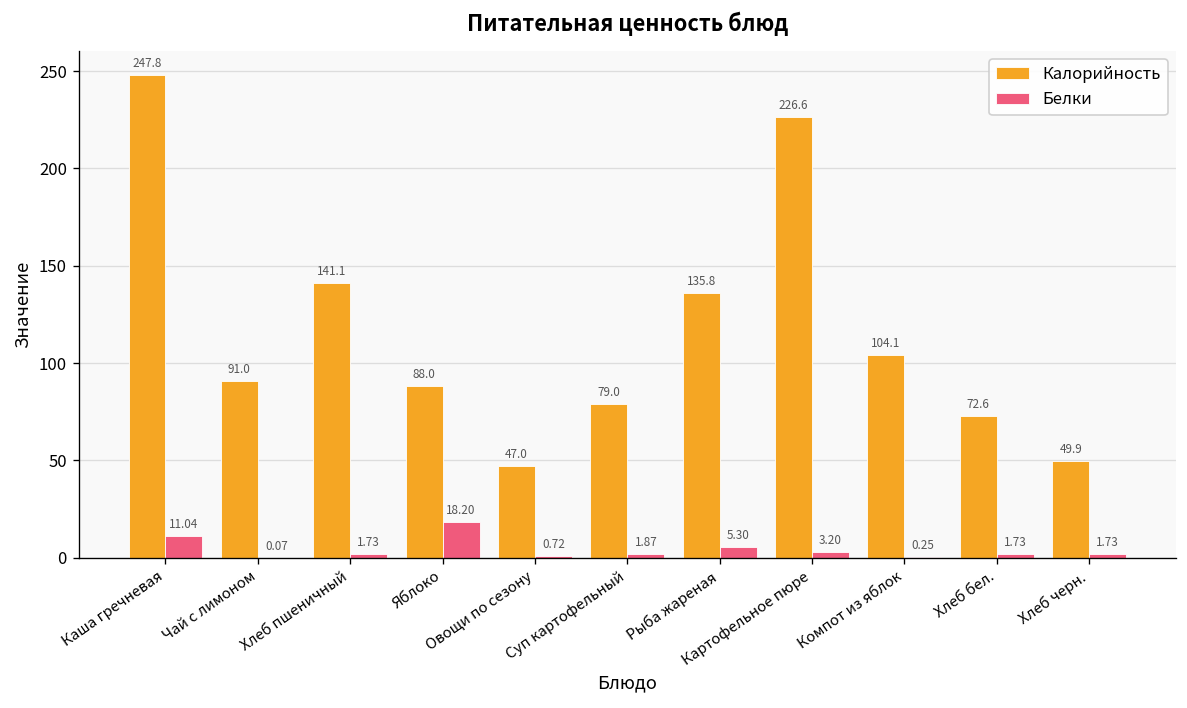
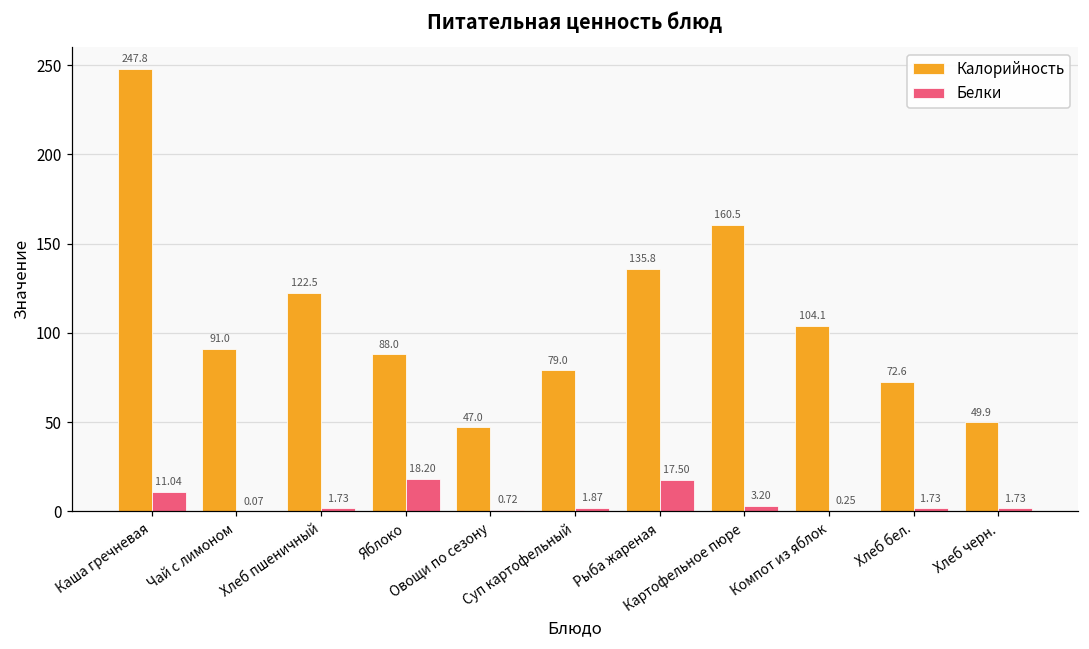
Калорийность, Хлеб пшеничный: 141.1 -> 122.5
Белки, Рыба жареная: 5.30 -> 17.50
Калорийность, Картофельное пюре: 226.6 -> 160.5
